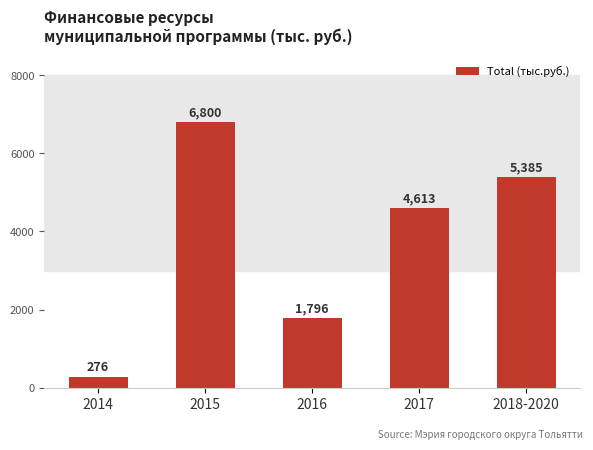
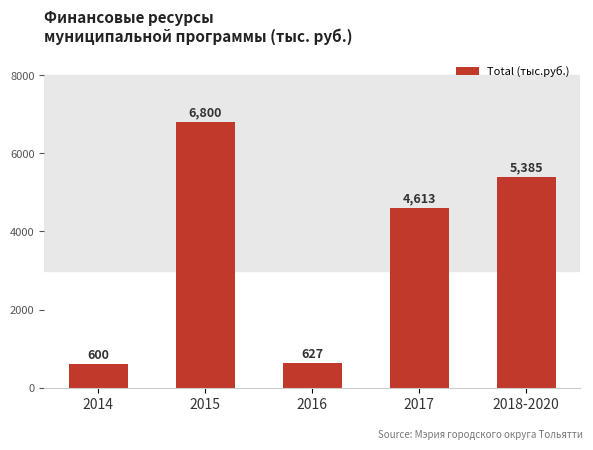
2014: 276 -> 600
2016: 1,796 -> 627
